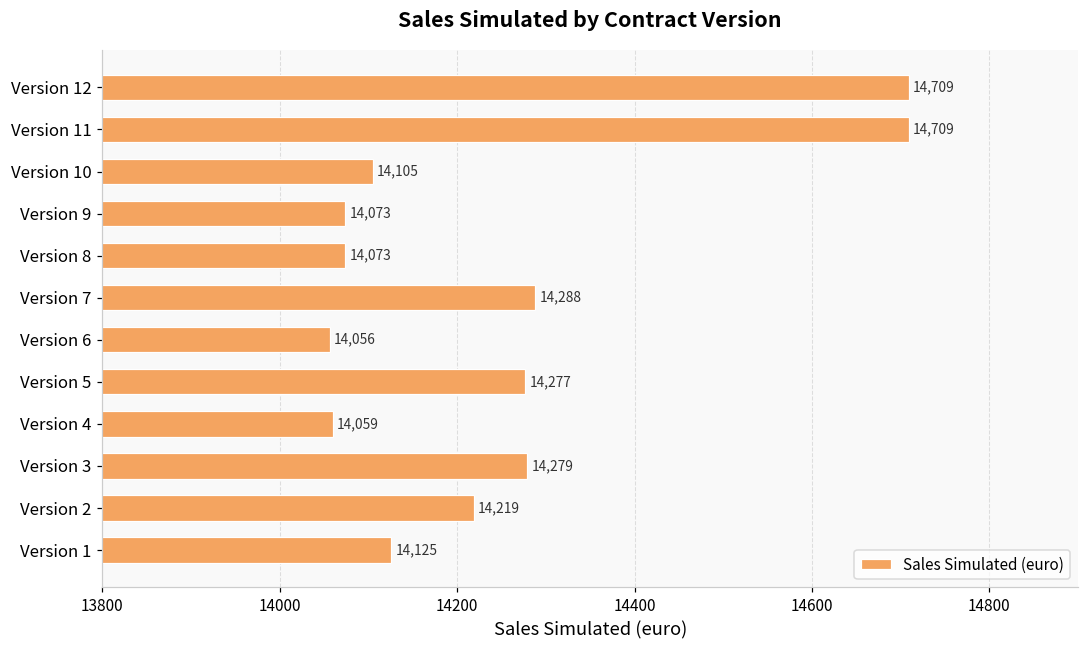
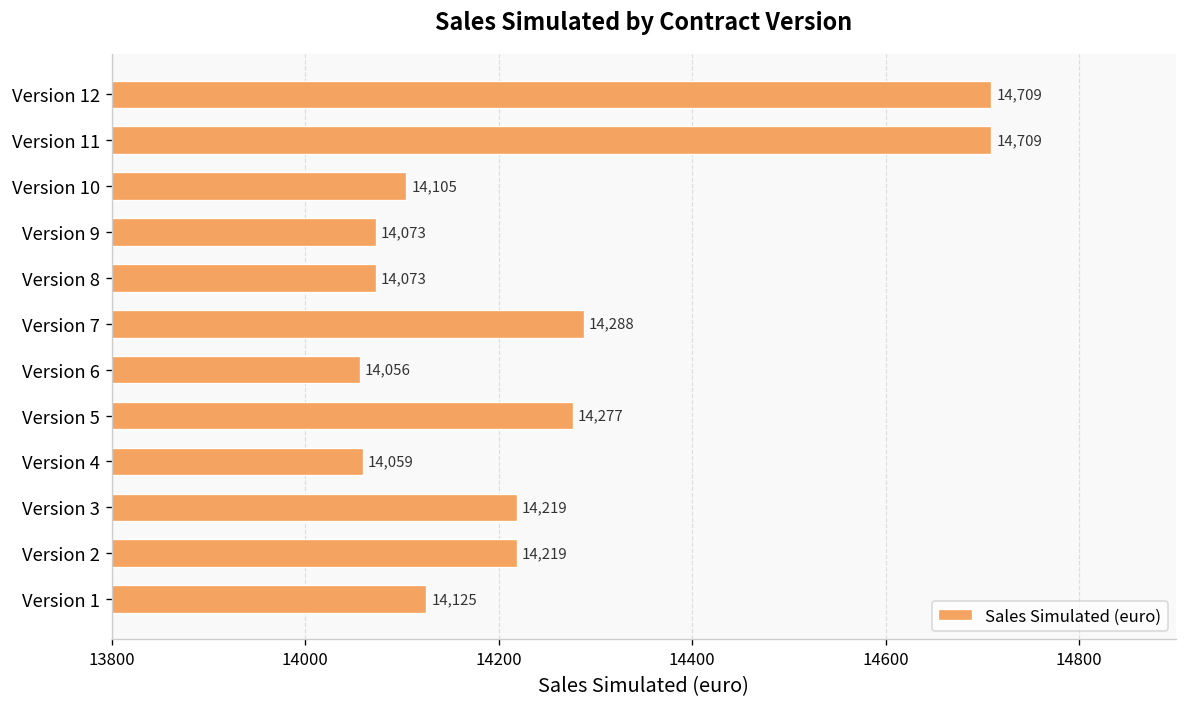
Version 3: 14,279 -> 14,219
